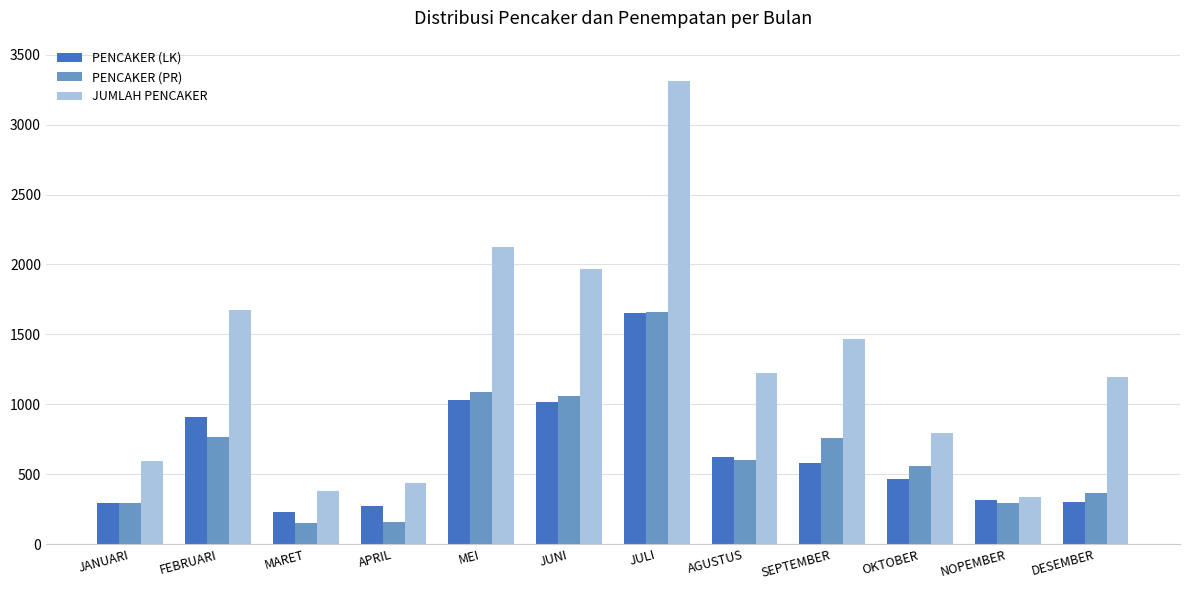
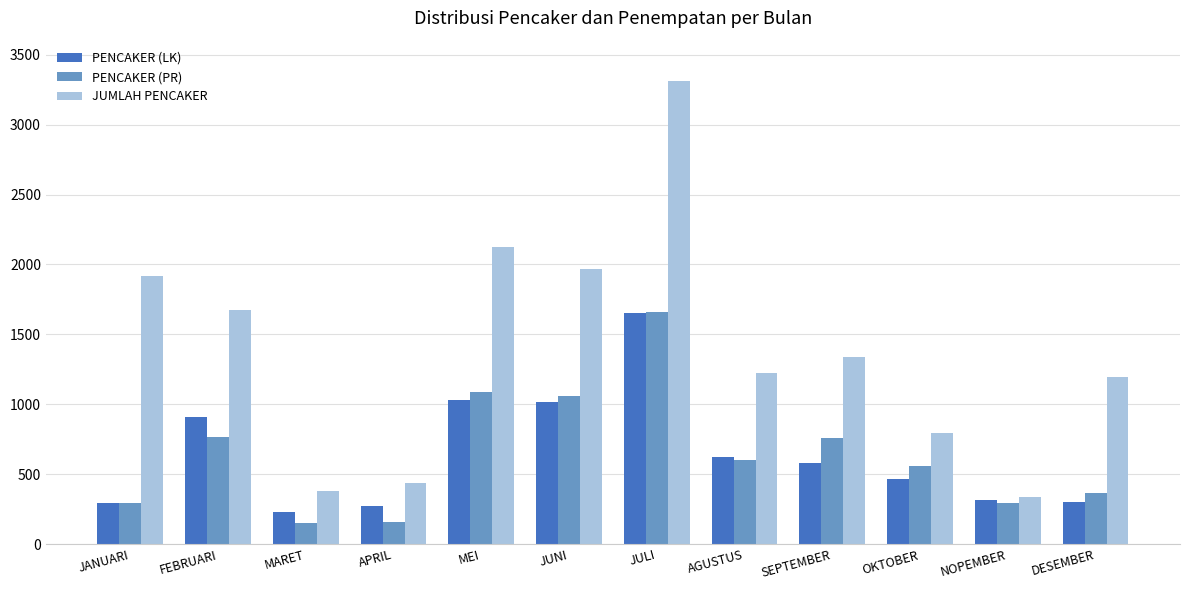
JUMLAH PENCAKER, JANUARI: 590 -> 1920
JUMLAH PENCAKER, SEPTEMBER: 1470 -> 1340
